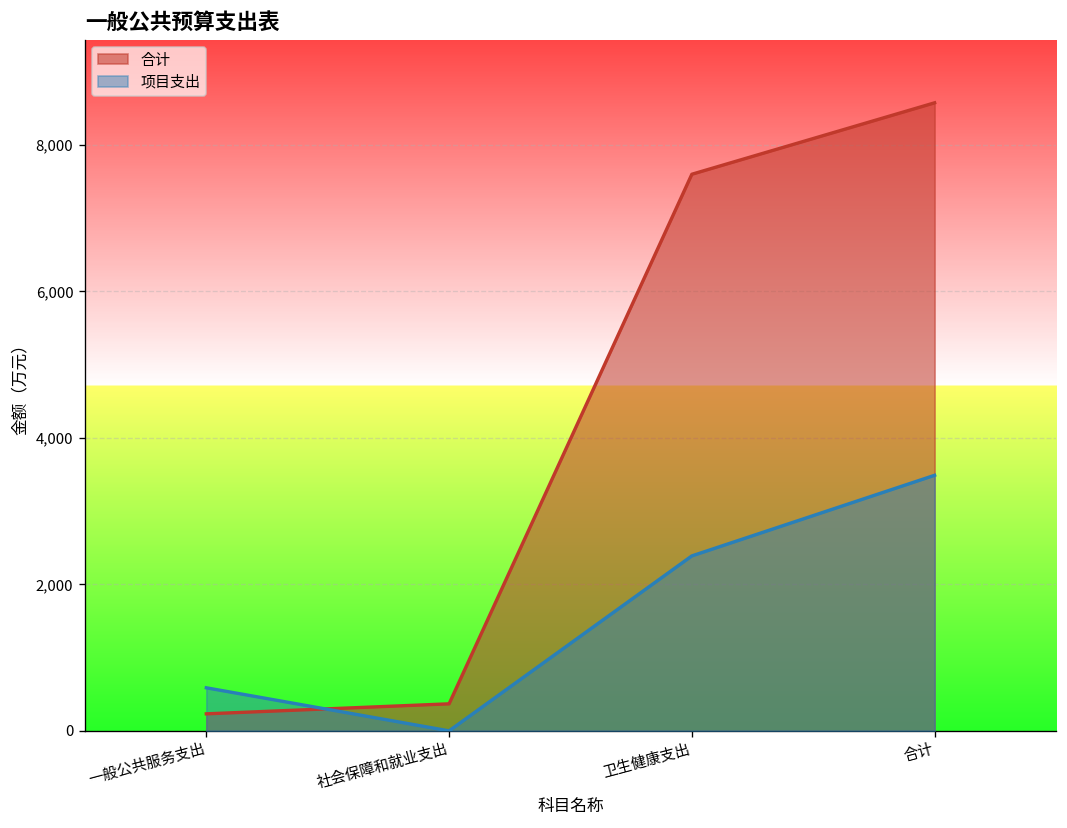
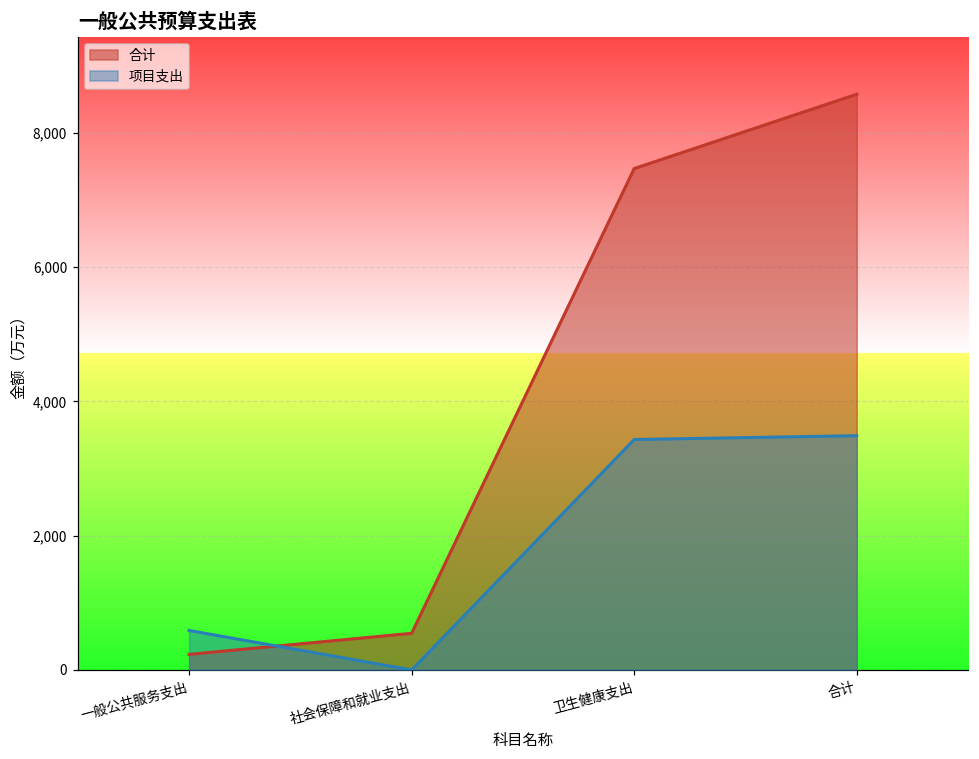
合计, 社会保障和就业支出: 400 -> 500
合计, 卫生健康支出: 7,600 -> 7,500
项目支出, 卫生健康支出: 2,400 -> 3,400
